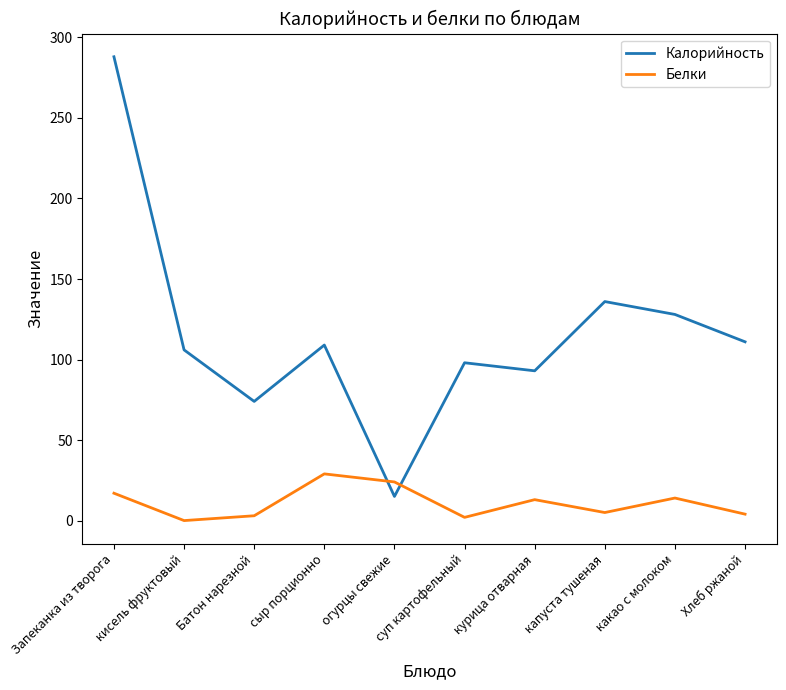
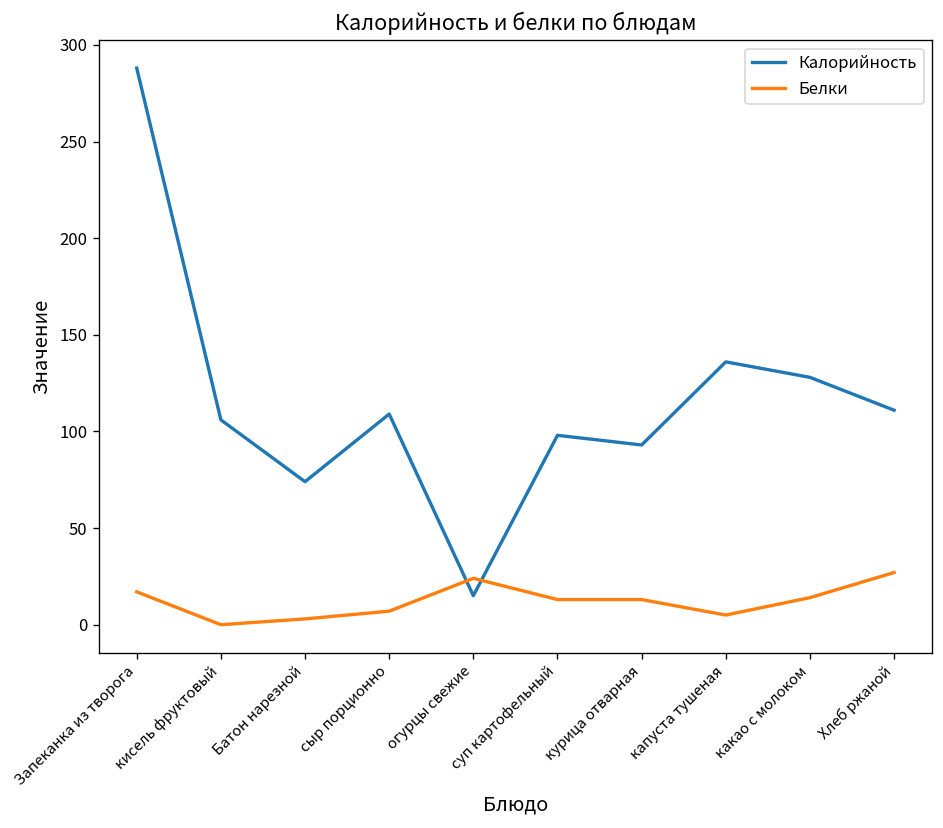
Белки, сыр порционно: 29 -> 7
Белки, суп картофельный: 2 -> 13
Белки, Хлеб ржаной: 4 -> 27
